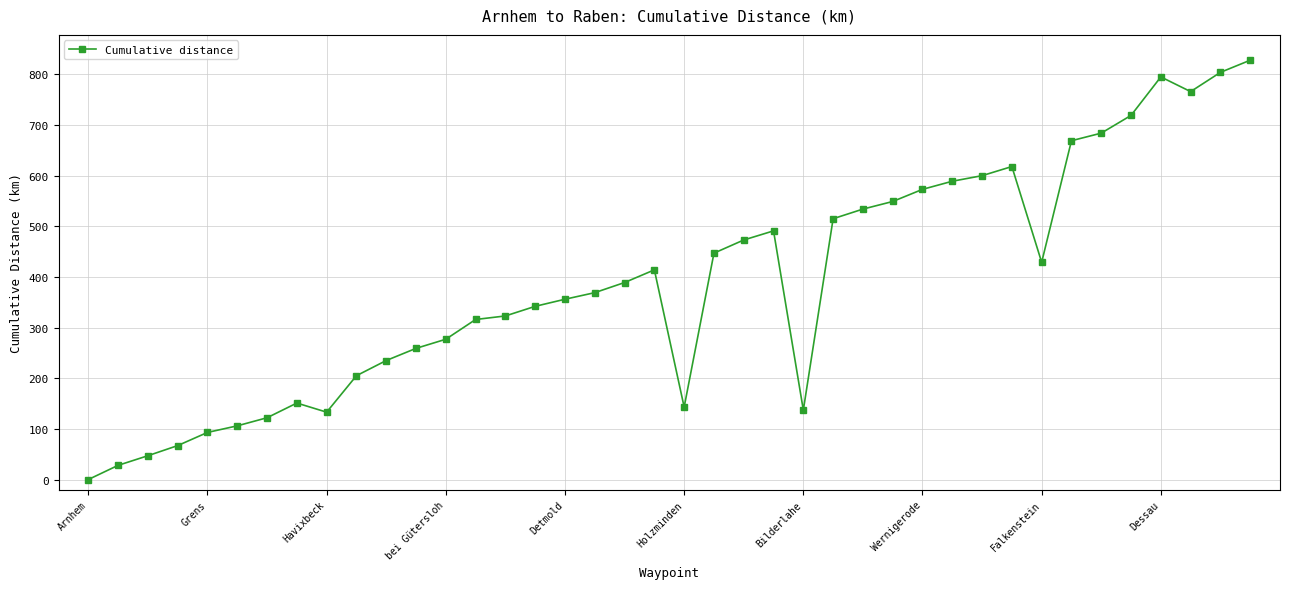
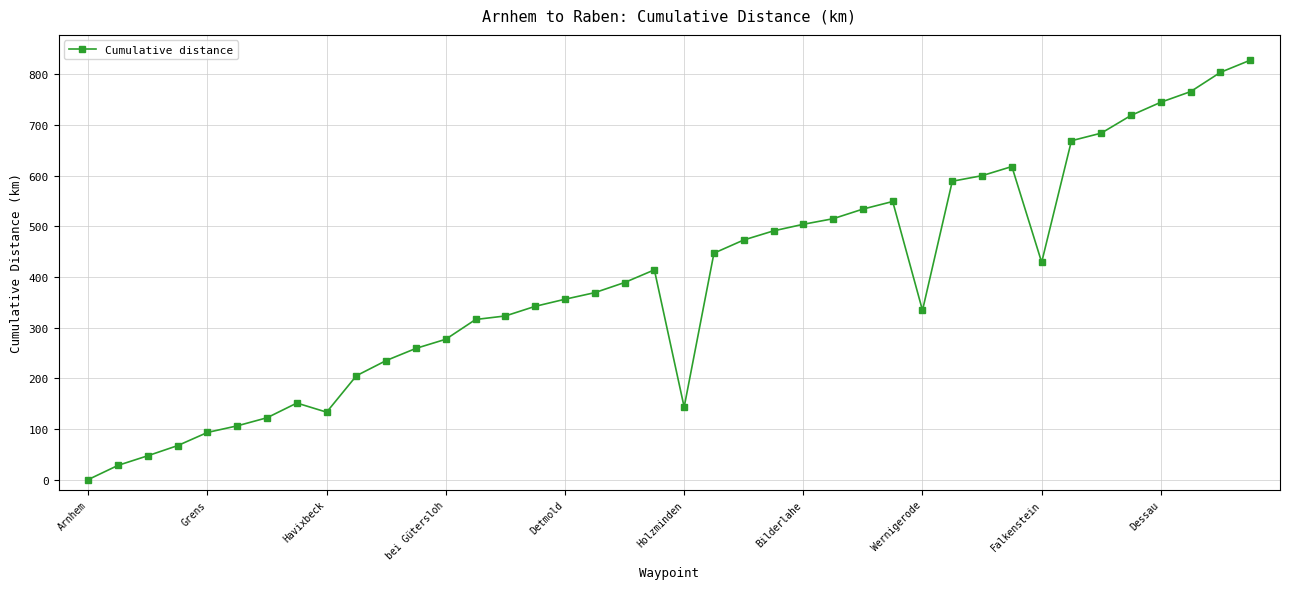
Bilderlahe: 140 -> 500
Wernigerode: 570 -> 330
Dessau: 800 -> 750
